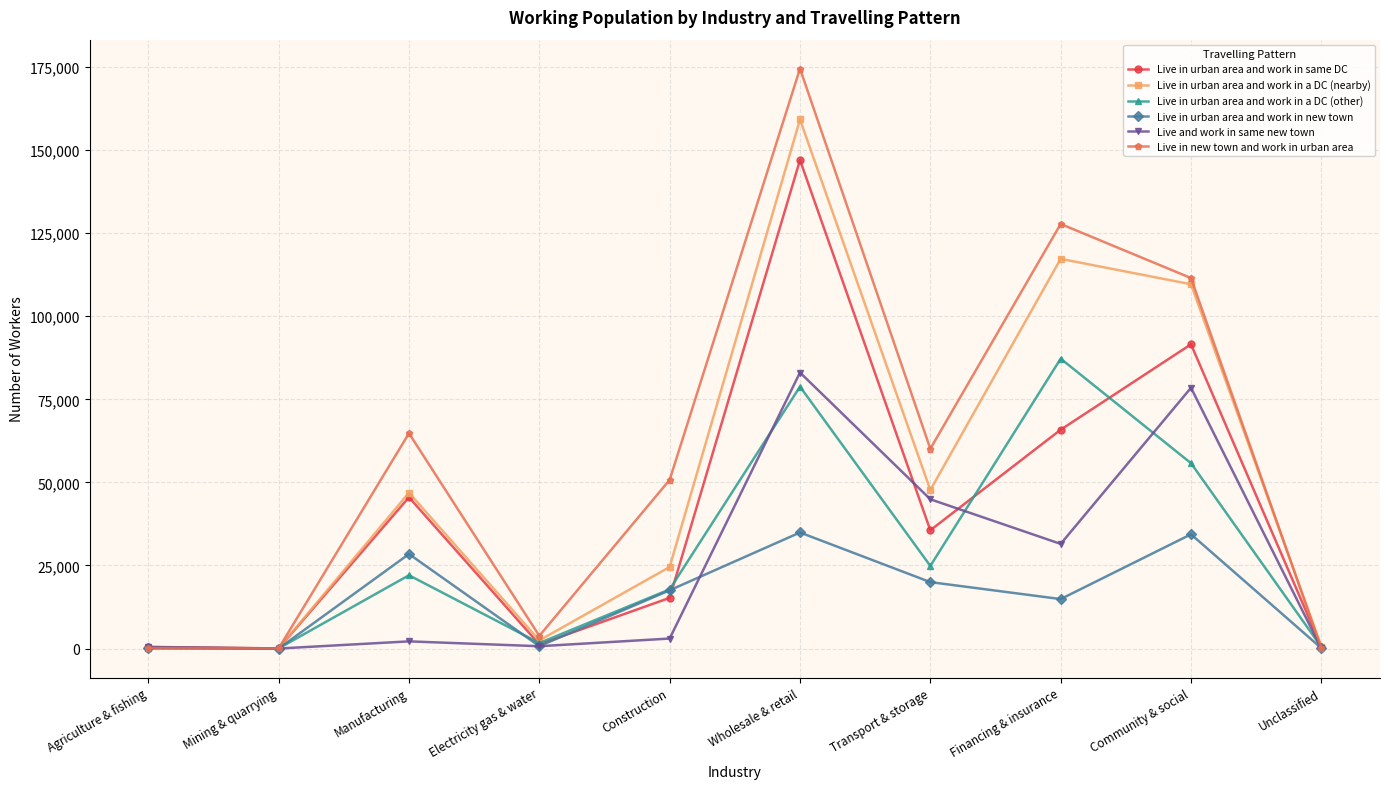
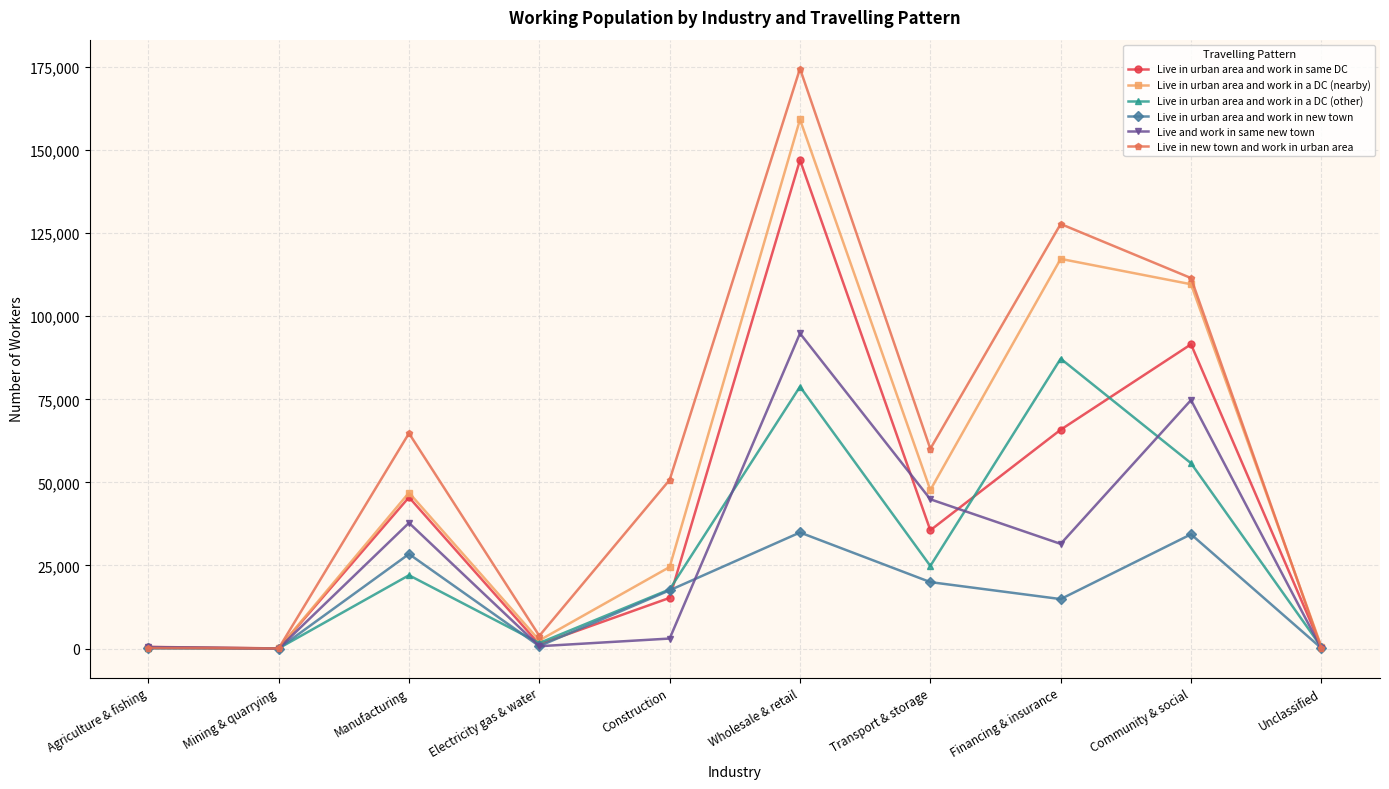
Live and work in same new town, Manufacturing: 2,000 -> 38,000
Live and work in same new town, Wholesale & retail: 83,000 -> 95,000
Live and work in same new town, Community & social: 78,000 -> 75,000
